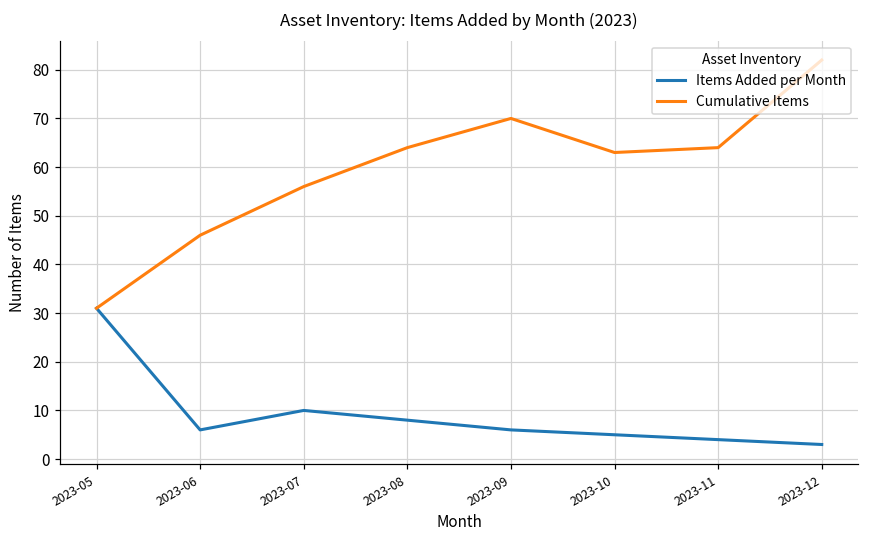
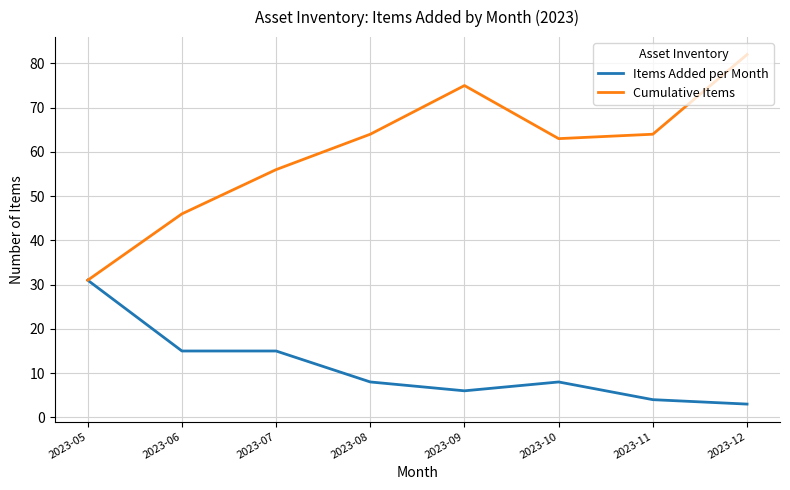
Items Added per Month, 2023-06: 6 -> 15
Items Added per Month, 2023-07: 10 -> 15
Cumulative Items, 2023-09: 70 -> 75
Items Added per Month, 2023-10: 5 -> 8
